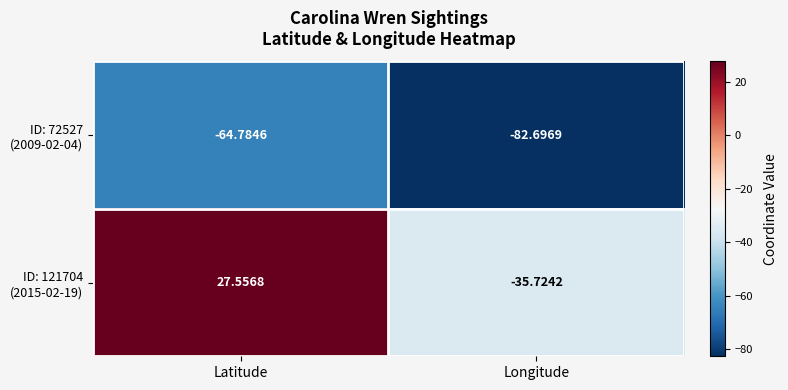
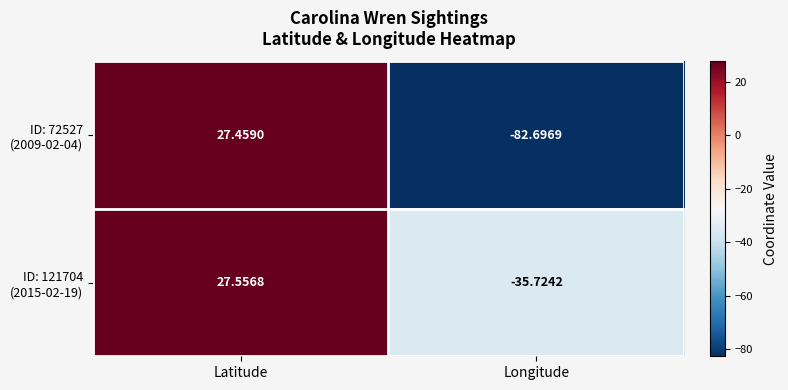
ID: 72527 (2009-02-04), Latitude: -64.7846 -> 27.4590
